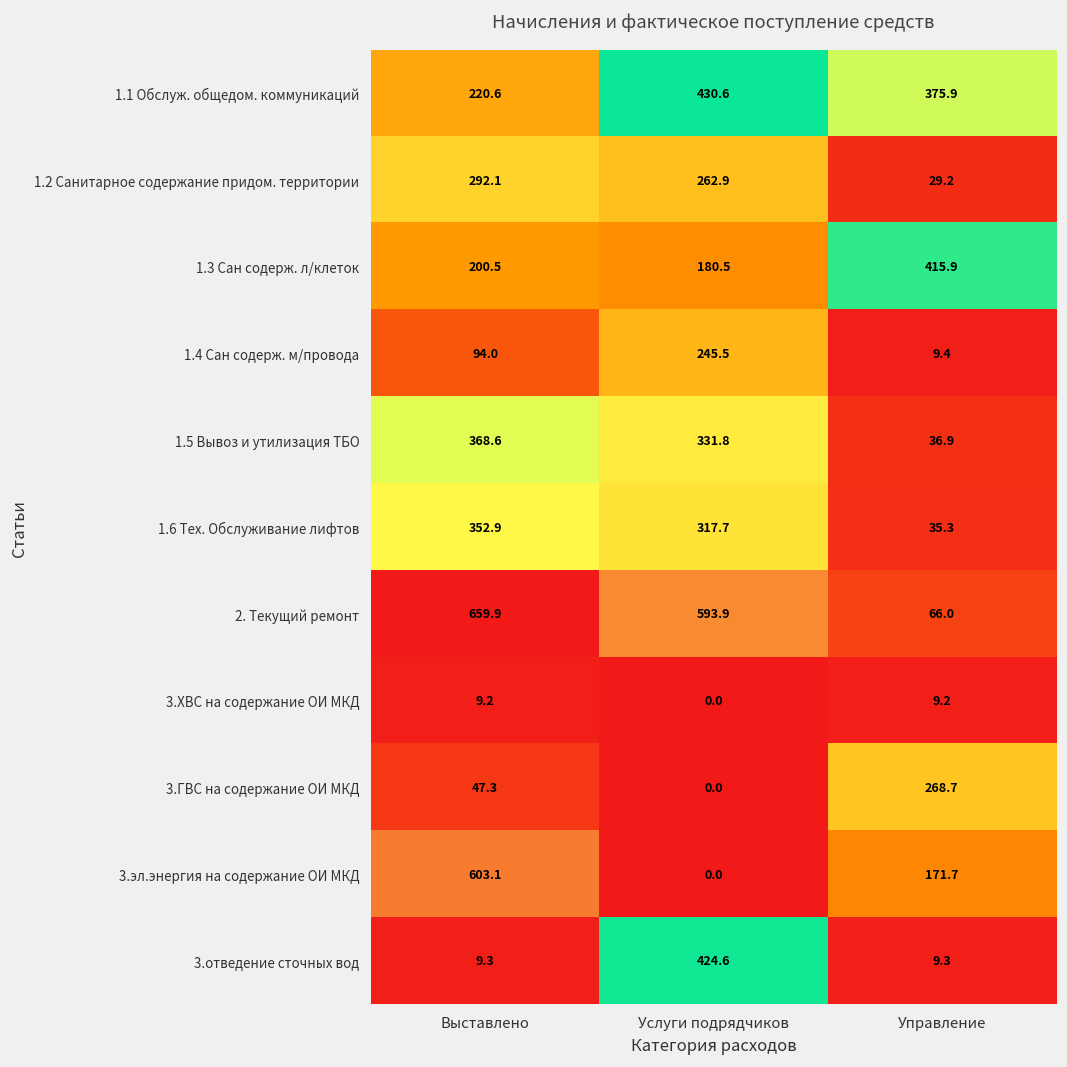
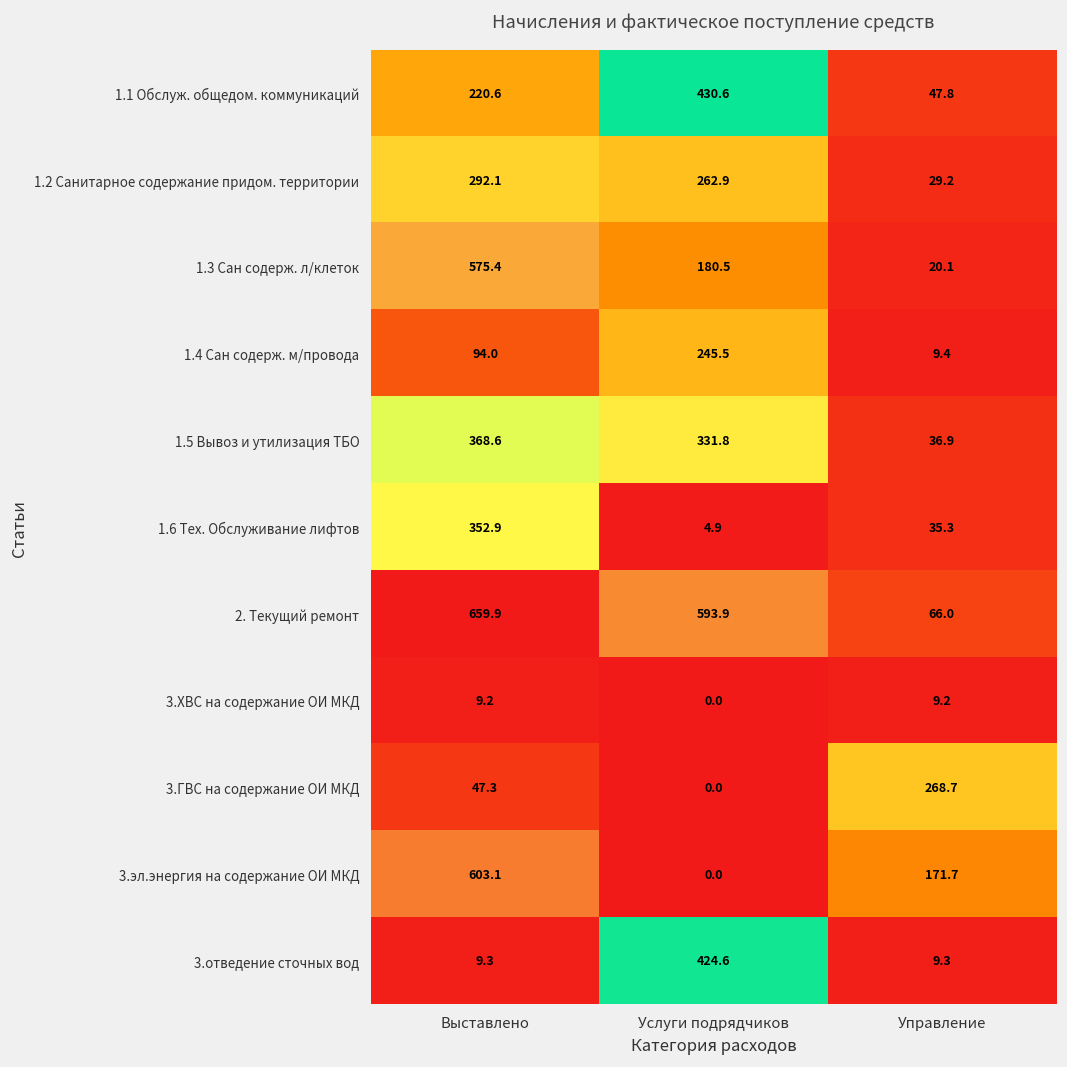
1.1 Обслуж. общедом. коммуникаций, Управление: 375.9 -> 47.8
1.3 Сан содерж. л/клеток, Выставлено: 200.5 -> 575.4
1.3 Сан содерж. л/клеток, Управление: 415.9 -> 20.1
1.6 Тех. Обслуживание лифтов, Услуги подрядчиков: 317.7 -> 4.9
